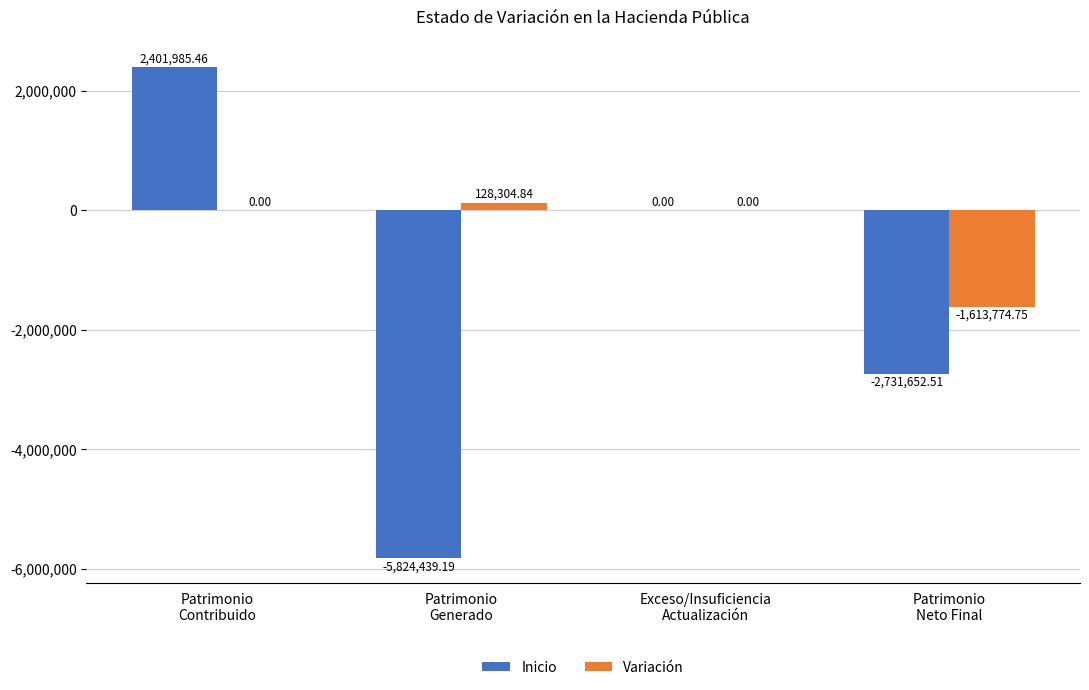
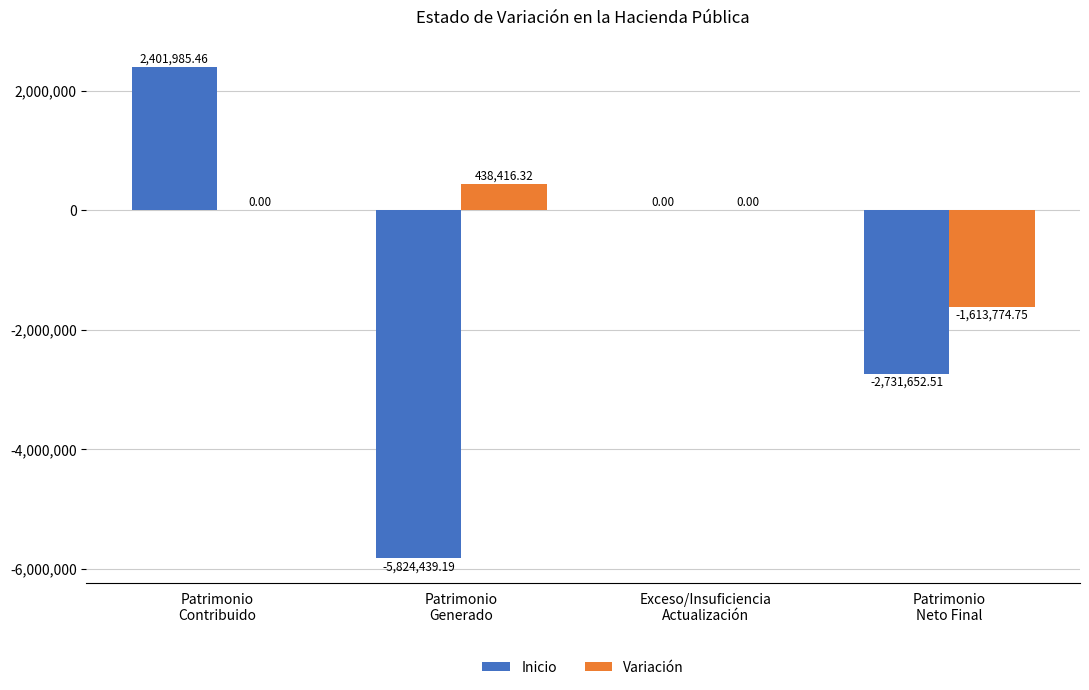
Variación, Patrimonio Generado: 128,304.84 -> 438,416.32
